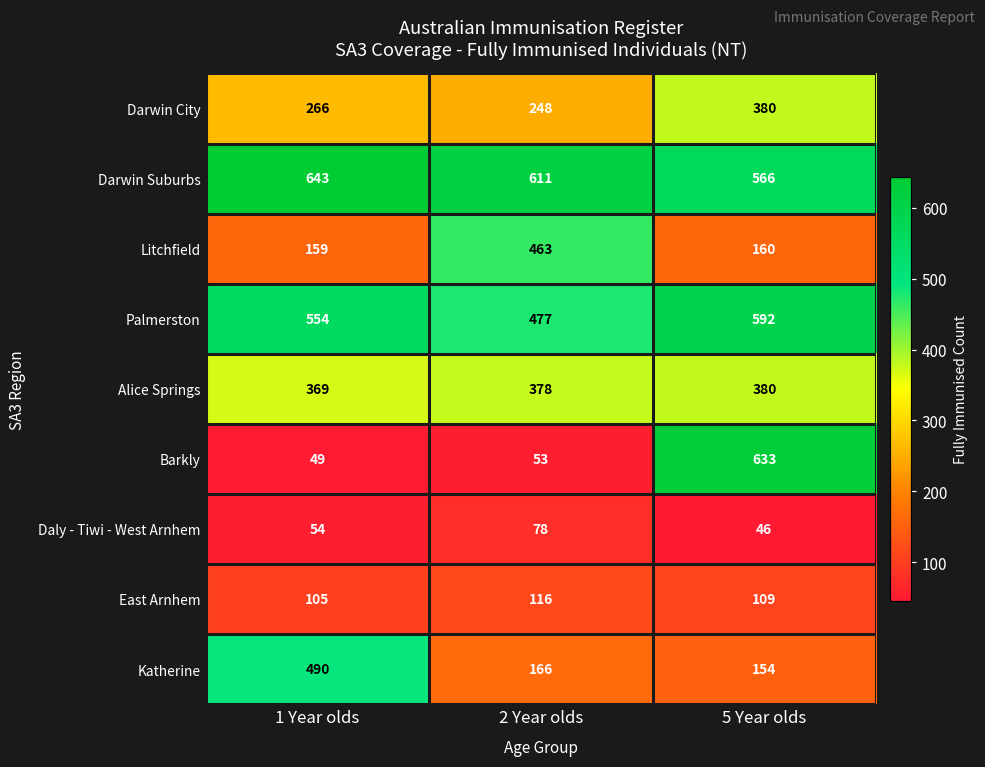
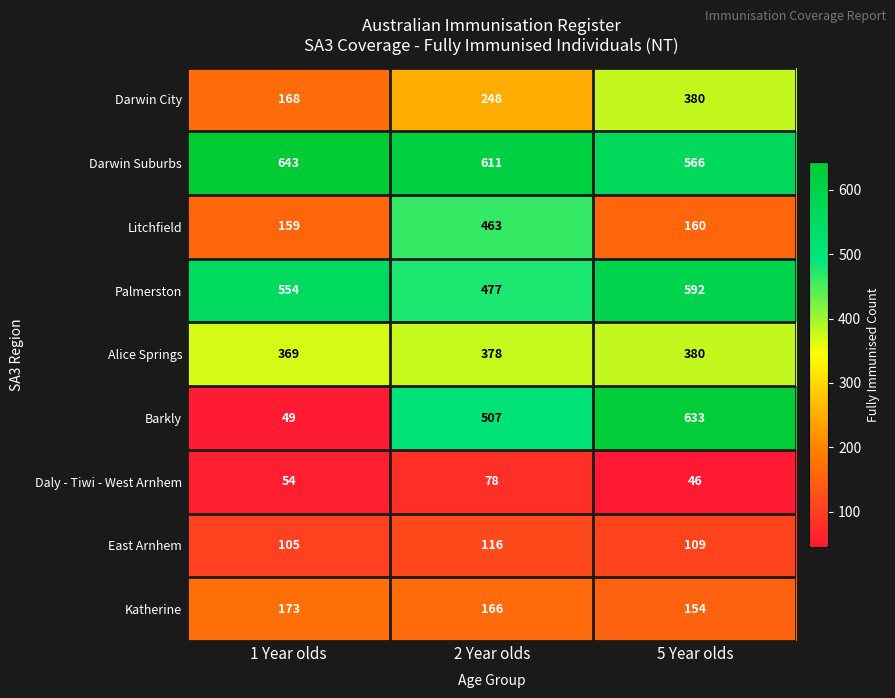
Darwin City, 1 Year olds: 266 -> 168
Barkly, 2 Year olds: 53 -> 507
Katherine, 1 Year olds: 490 -> 173
